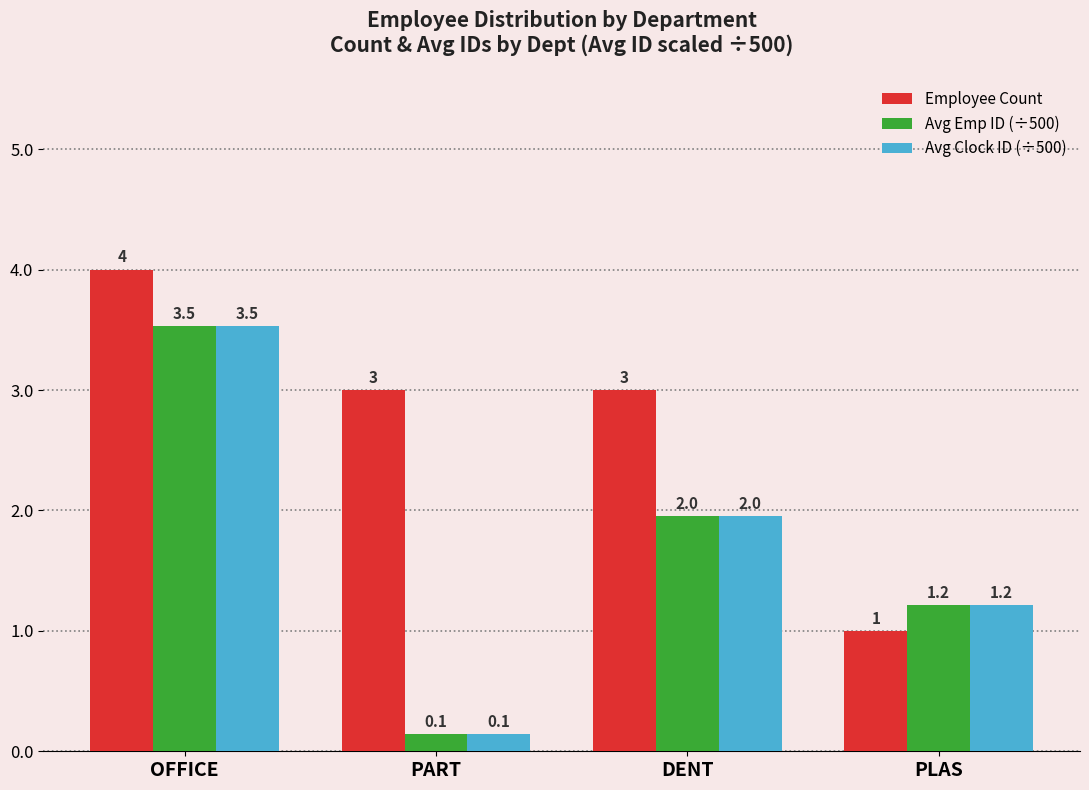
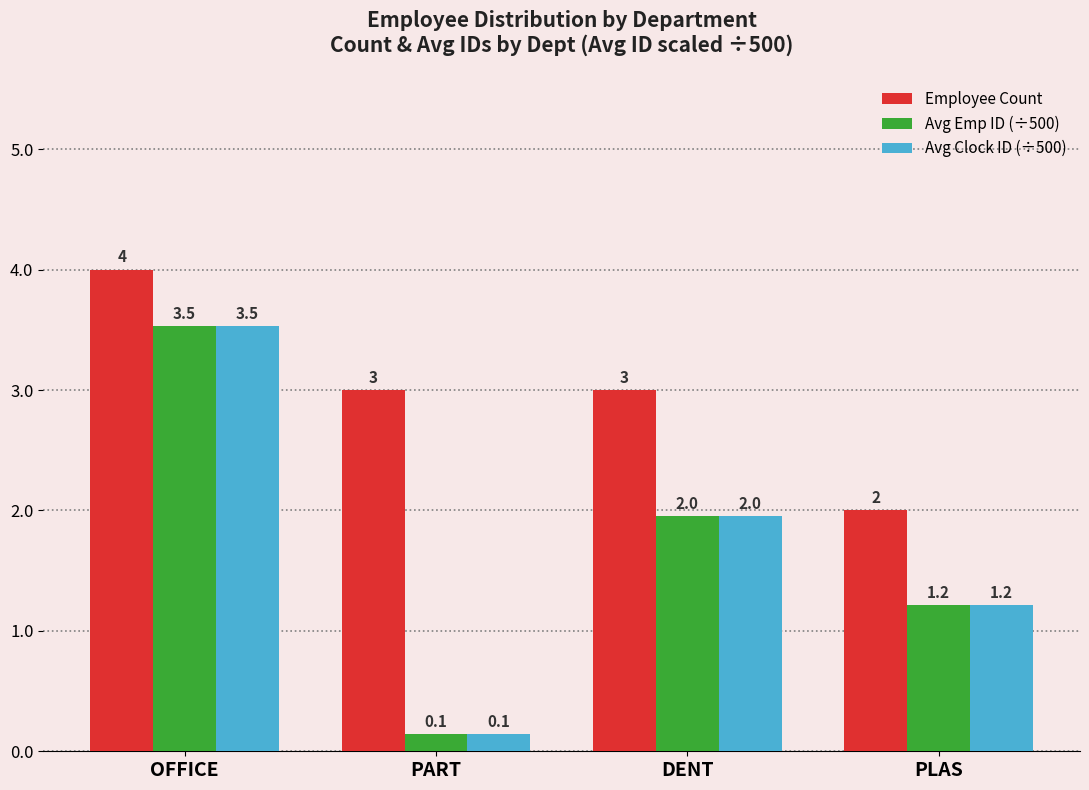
Employee Count, PLAS: 1 -> 2
